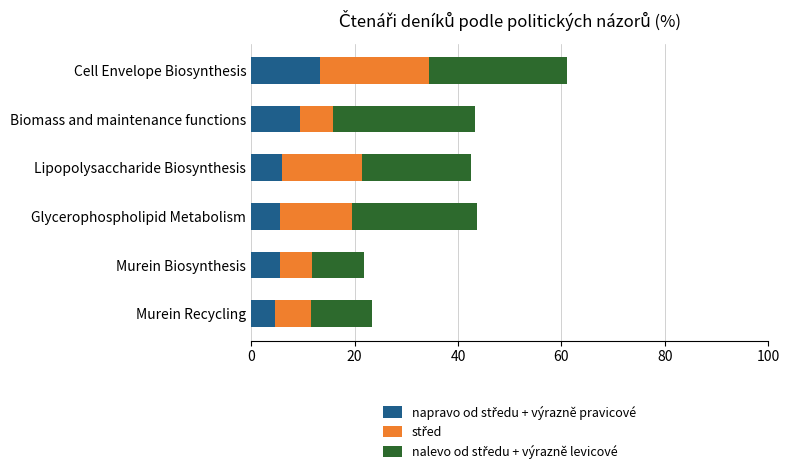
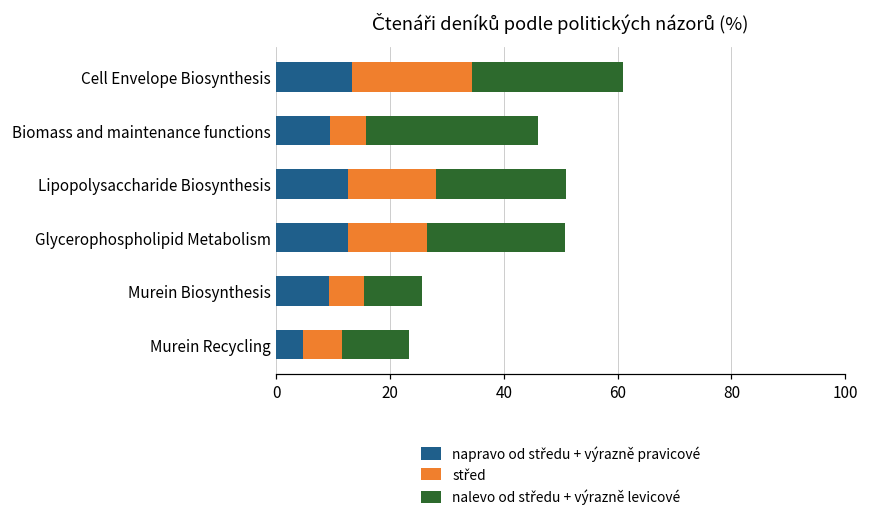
nalevo od středu + výrazně levicové, Biomass and maintenance functions: 28 -> 30
napravo od středu + výrazně pravicové, Lipopolysaccharide Biosynthesis: 6 -> 13
nalevo od středu + výrazně levicové, Lipopolysaccharide Biosynthesis: 21 -> 23
napravo od středu + výrazně pravicové, Glycerophospholipid Metabolism: 6 -> 13
napravo od středu + výrazně pravicové, Murein Biosynthesis: 6 -> 9
